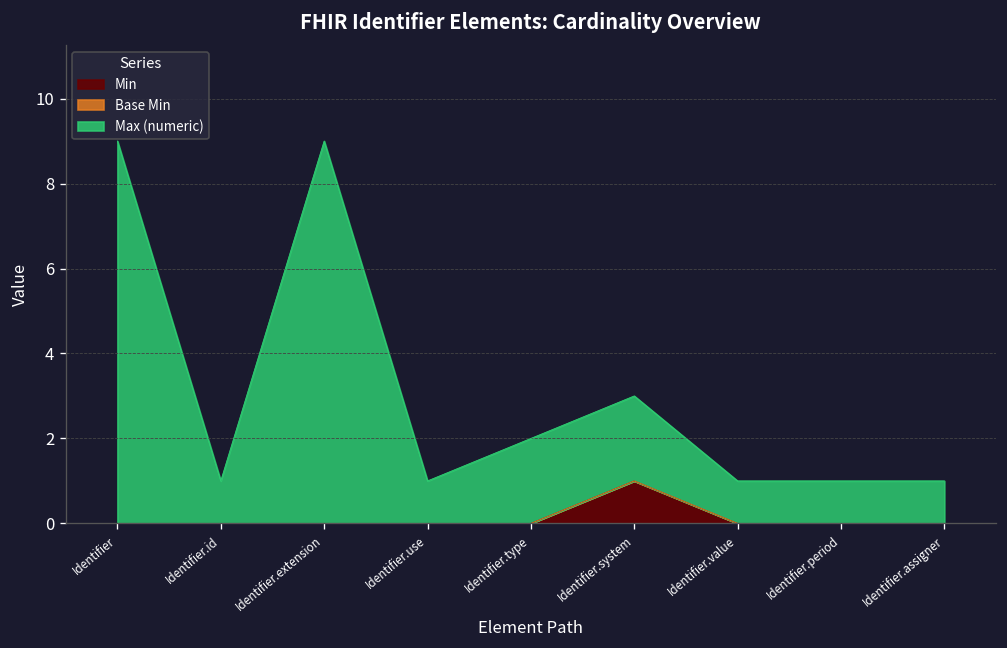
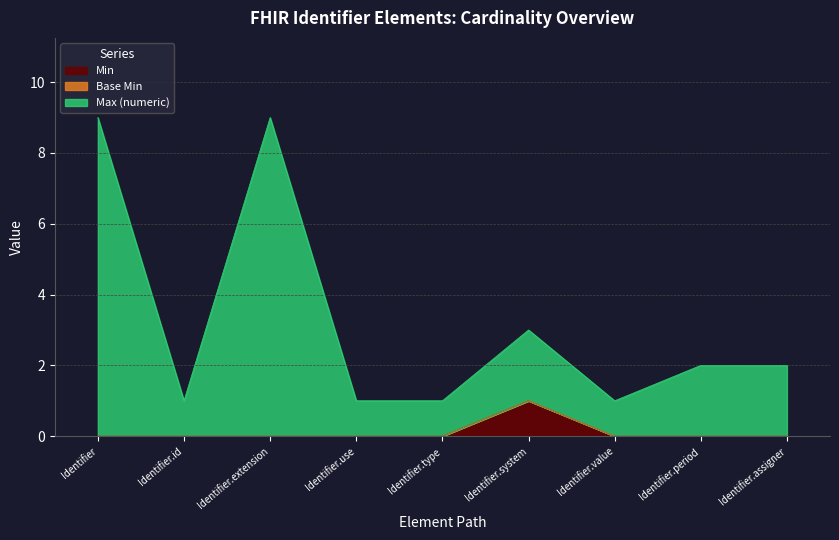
Max (numeric), Identifier.type: 2 -> 1
Max (numeric), Identifier.period: 1 -> 2
Max (numeric), Identifier.assigner: 1 -> 2
